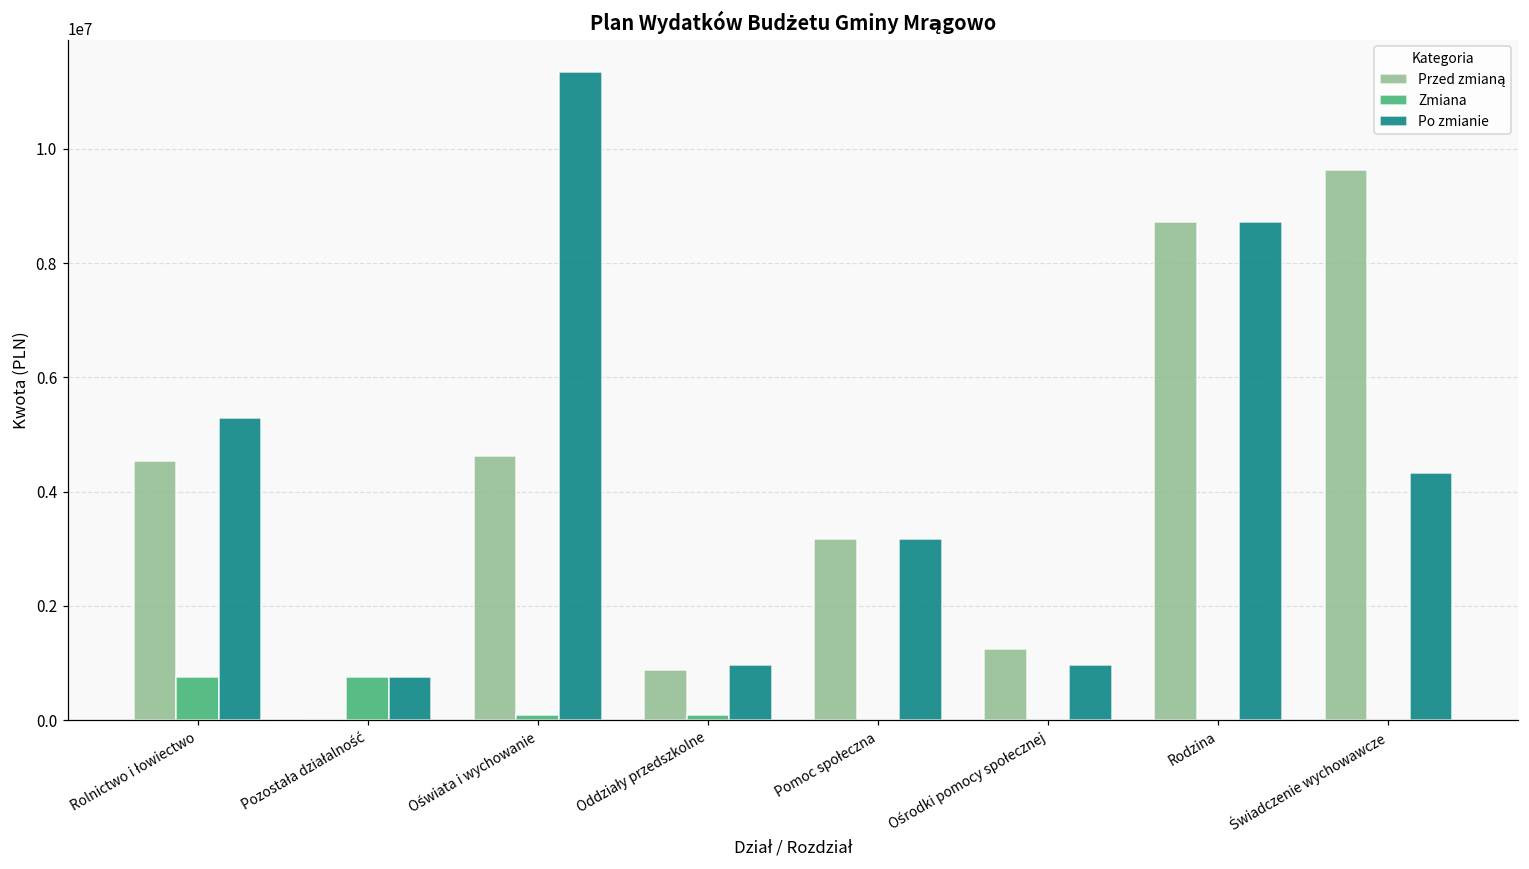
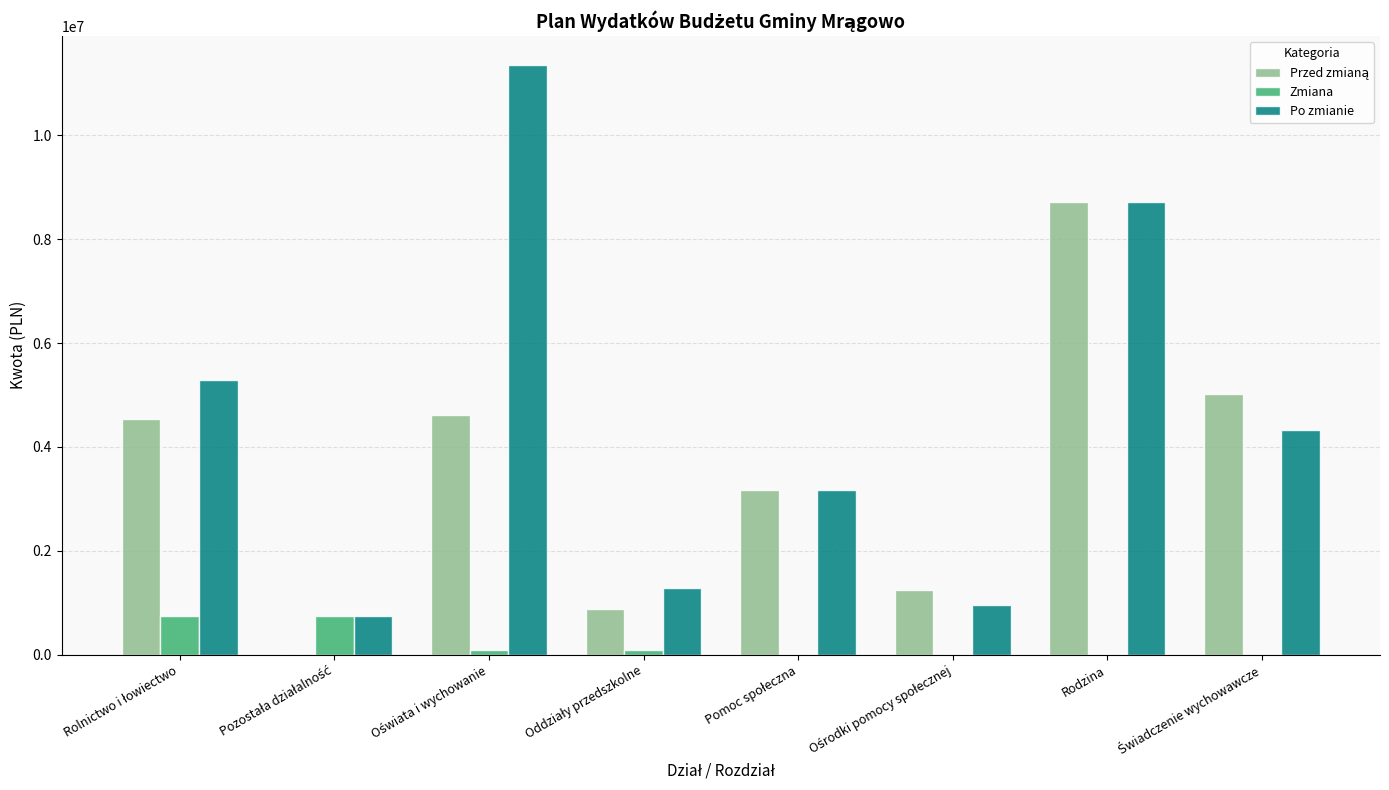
Po zmianie, Oddziały przedszkolne: 1000000 -> 1300000
Przed zmianą, Świadczenie wychowawcze: 9600000 -> 5000000
